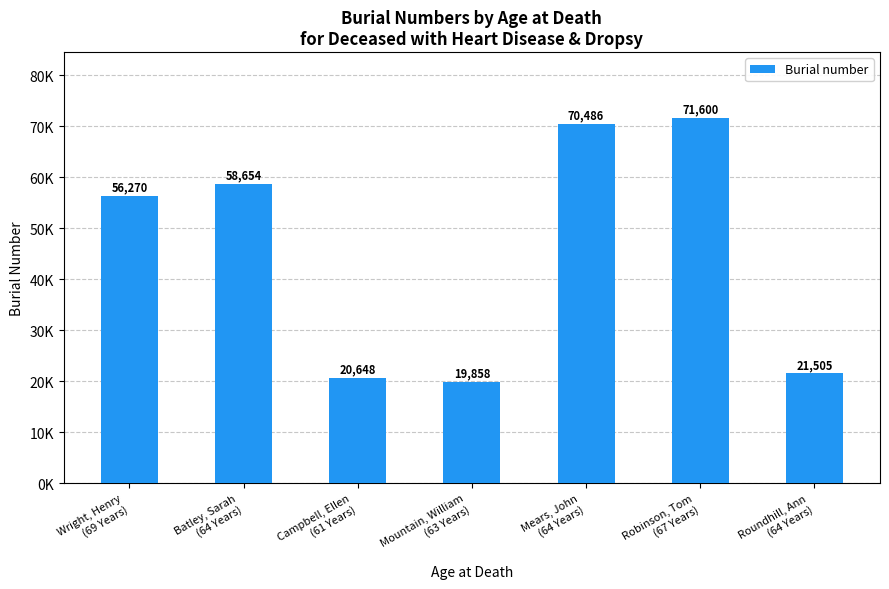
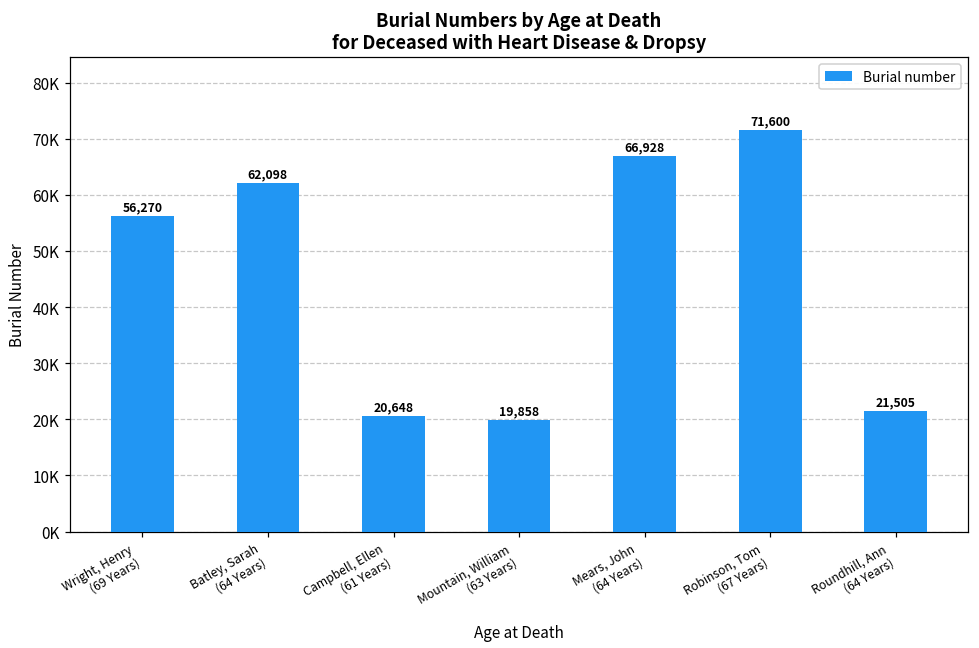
Batley, Sarah (64 Years): 58,654 -> 62,098
Mears, John (64 Years): 70,486 -> 66,928
